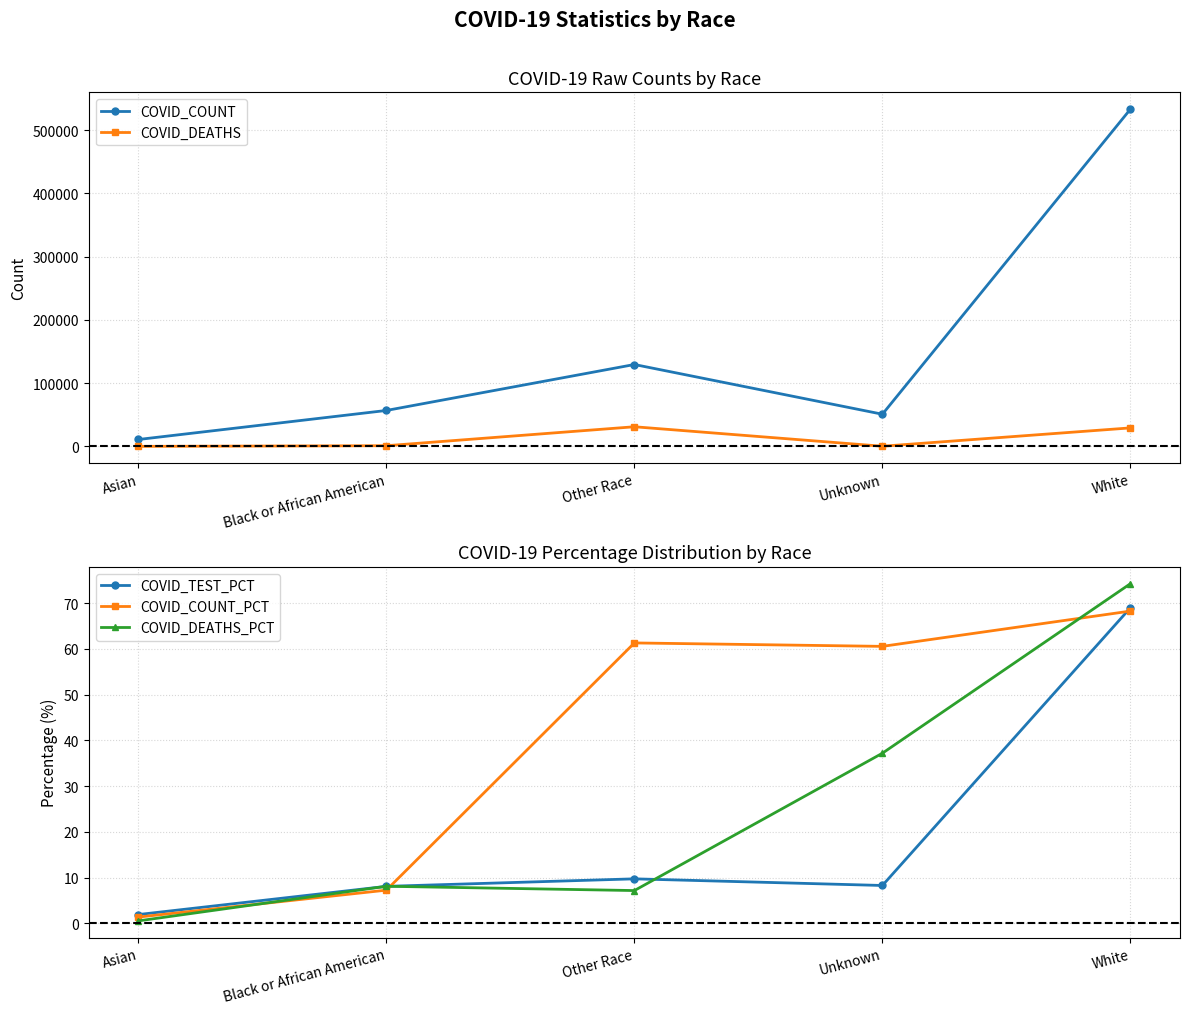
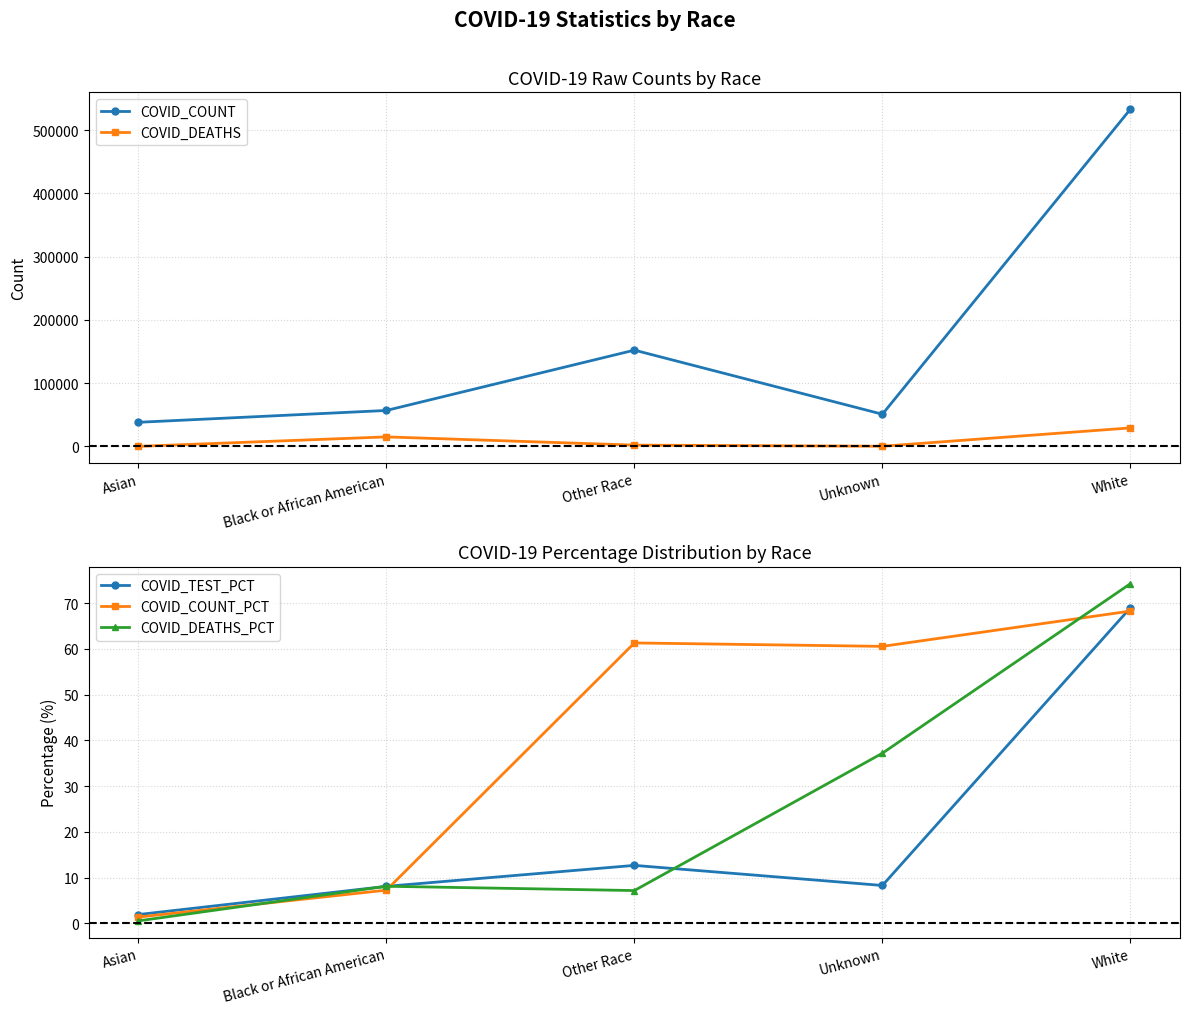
COVID-19 Raw Counts by Race, COVID_COUNT, Asian: 10000 -> 40000
COVID-19 Raw Counts by Race, COVID_DEATHS, Black or African American: 0 -> 20000
COVID-19 Raw Counts by Race, COVID_COUNT, Other Race: 130000 -> 150000
COVID-19 Raw Counts by Race, COVID_DEATHS, Other Race: 30000 -> 0
COVID-19 Percentage Distribution by Race, COVID_TEST_PCT, Other Race: 10 -> 13
